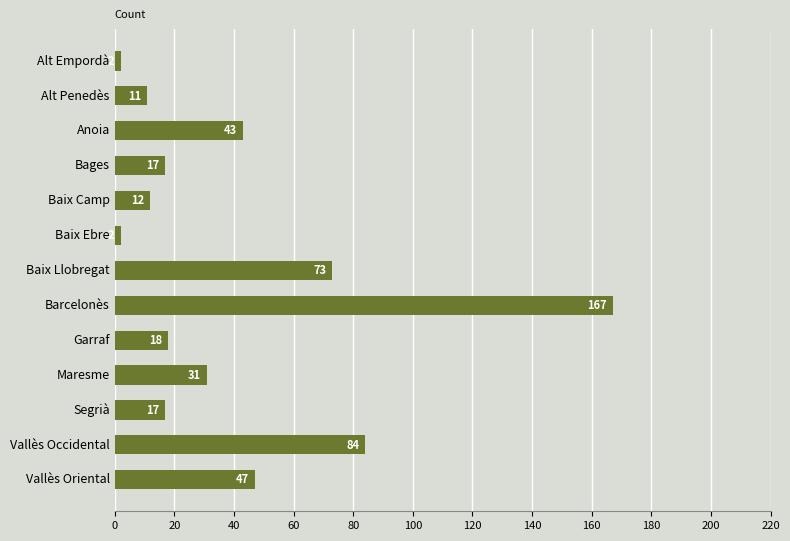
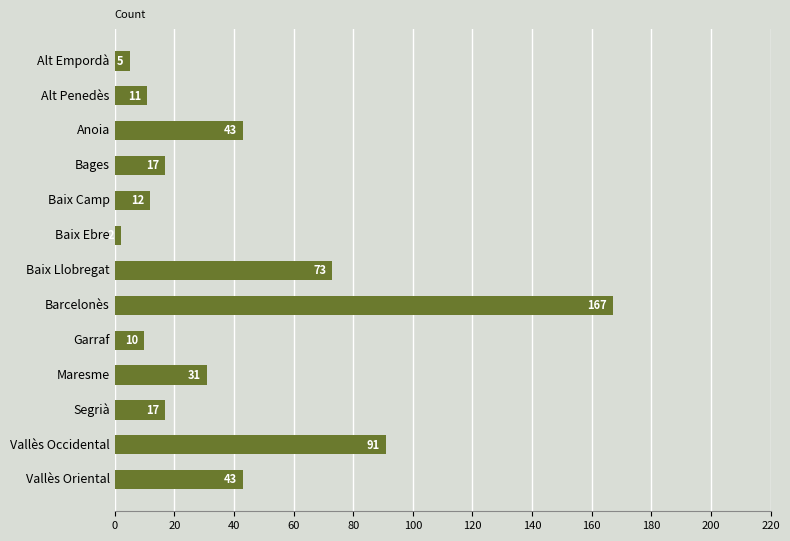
Alt Empordà: 2 -> 5
Garraf: 18 -> 10
Vallès Occidental: 84 -> 91
Vallès Oriental: 47 -> 43
